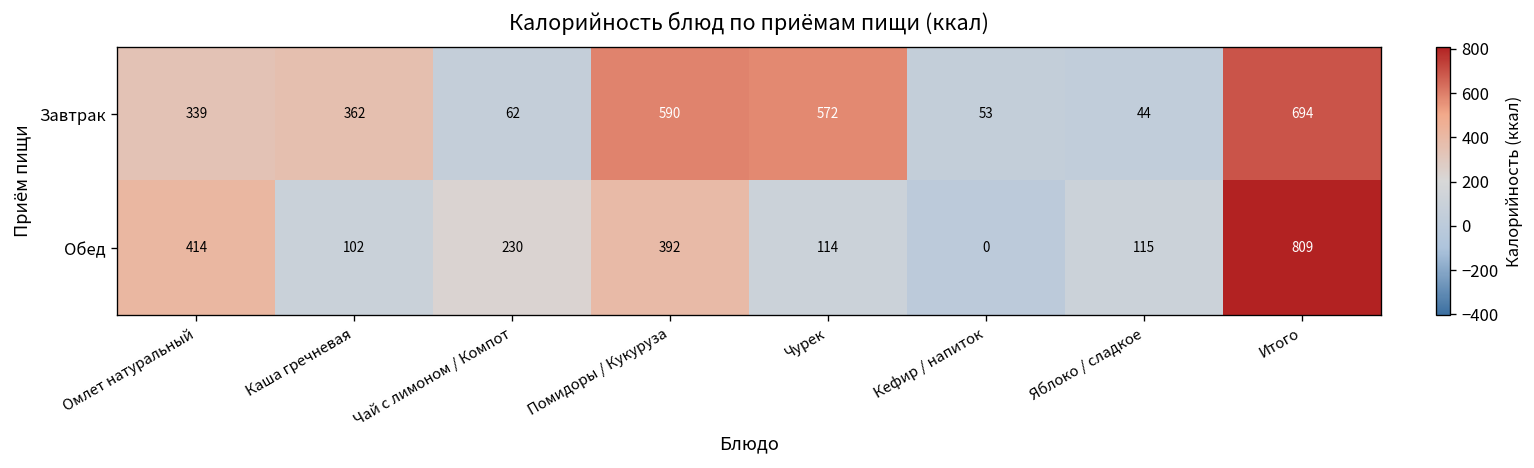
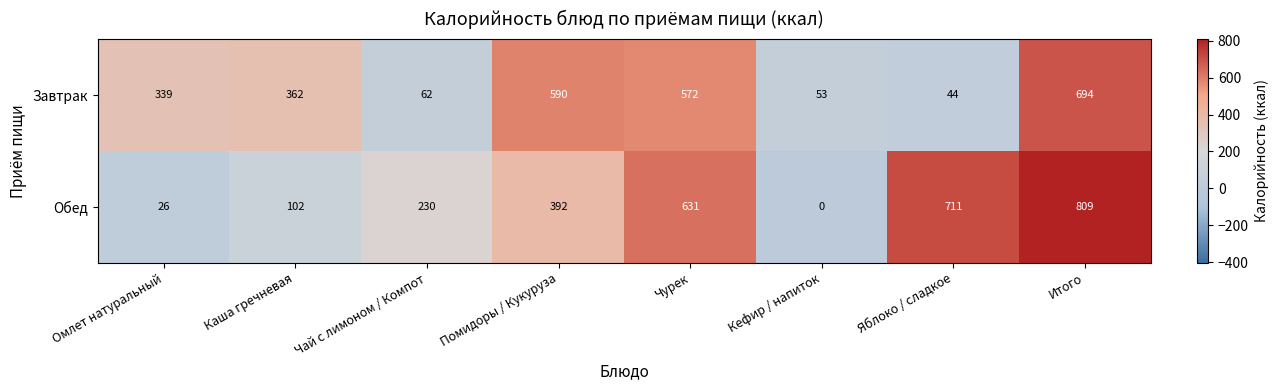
Обед, Омлет натуральный: 414 -> 26
Обед, Чурек: 114 -> 631
Обед, Яблоко / сладкое: 115 -> 711
